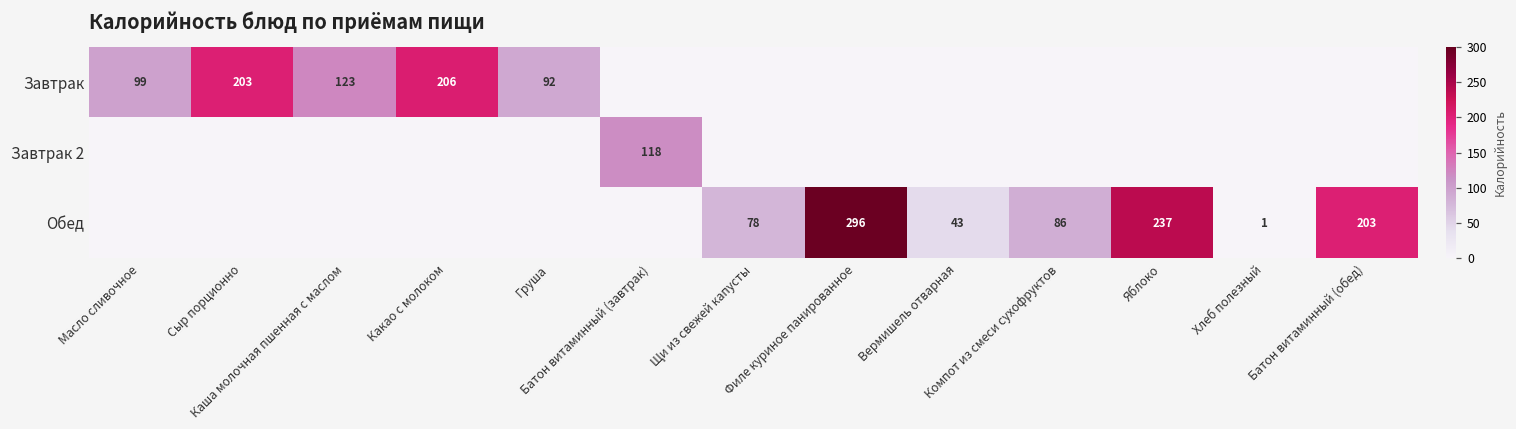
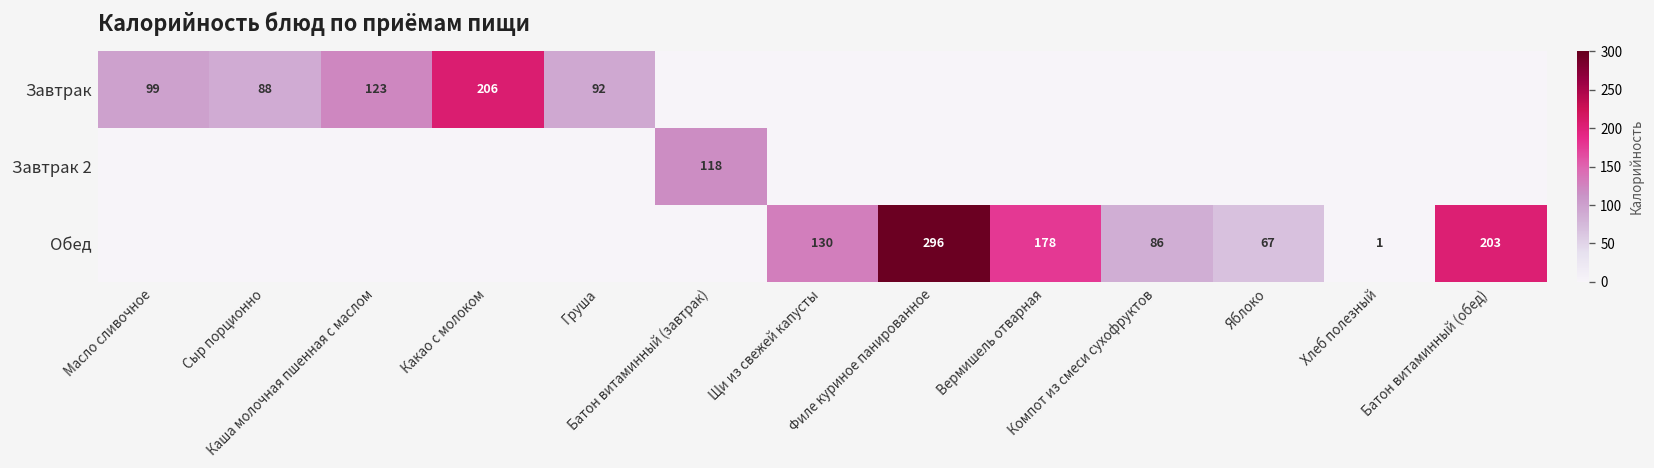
Завтрак, Сыр порционно: 203 -> 88
Обед, Щи из свежей капусты: 78 -> 130
Обед, Вермишель отварная: 43 -> 178
Обед, Яблоко: 237 -> 67
